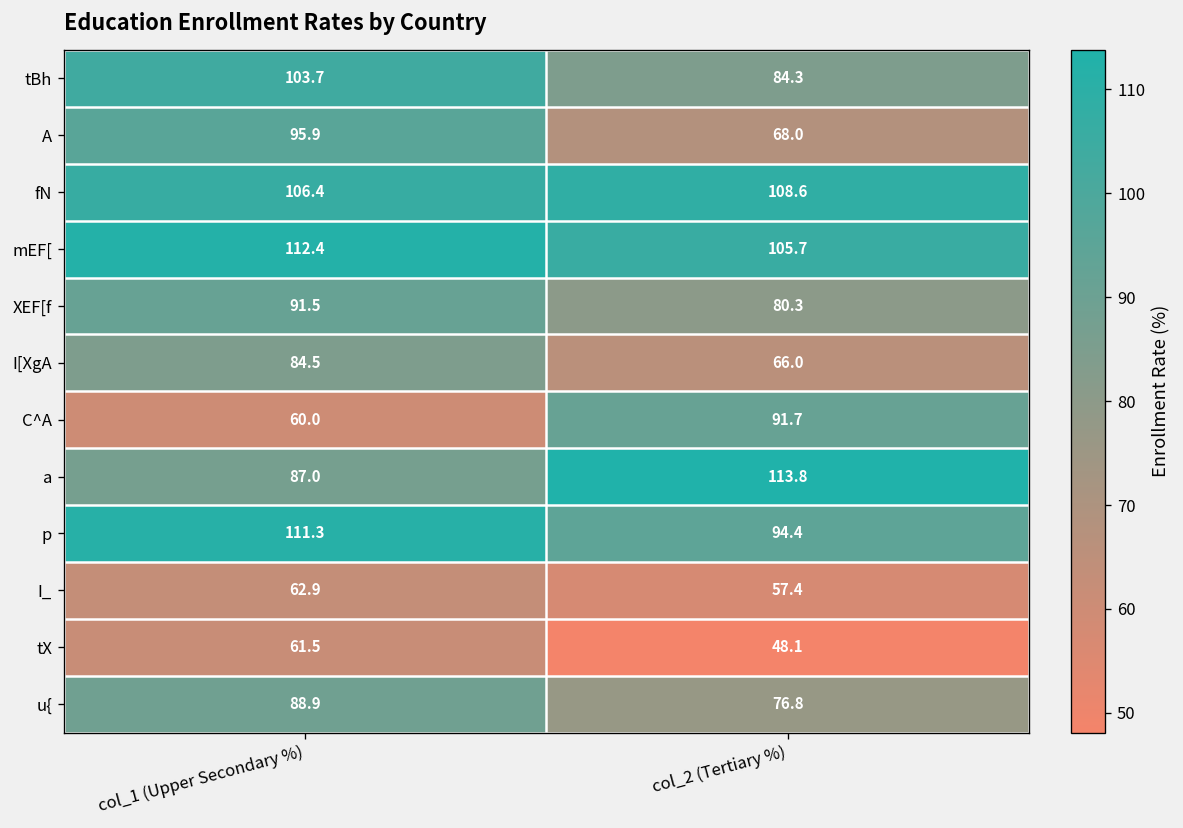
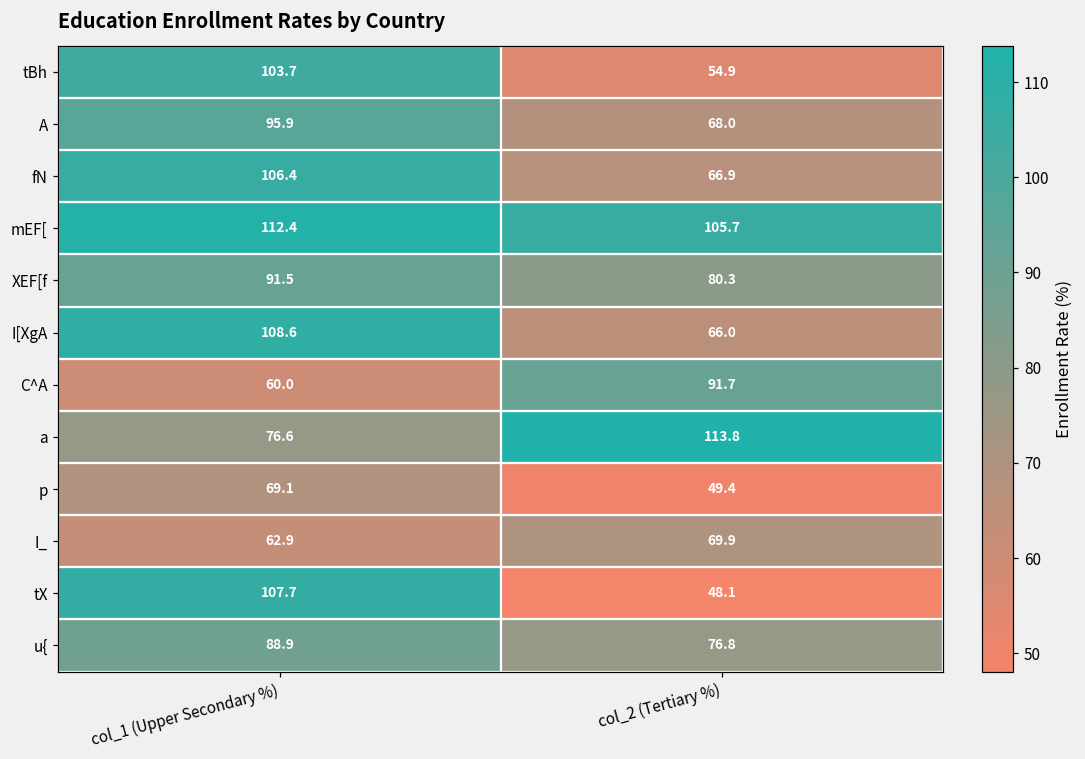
tBh, col_2 (Tertiary %): 84.3 -> 54.9
fN, col_2 (Tertiary %): 108.6 -> 66.9
I[XgA, col_1 (Upper Secondary %): 84.5 -> 108.6
a, col_1 (Upper Secondary %): 87.0 -> 76.6
p, col_1 (Upper Secondary %): 111.3 -> 69.1
p, col_2 (Tertiary %): 94.4 -> 49.4
I_, col_2 (Tertiary %): 57.4 -> 69.9
tX, col_1 (Upper Secondary %): 61.5 -> 107.7
